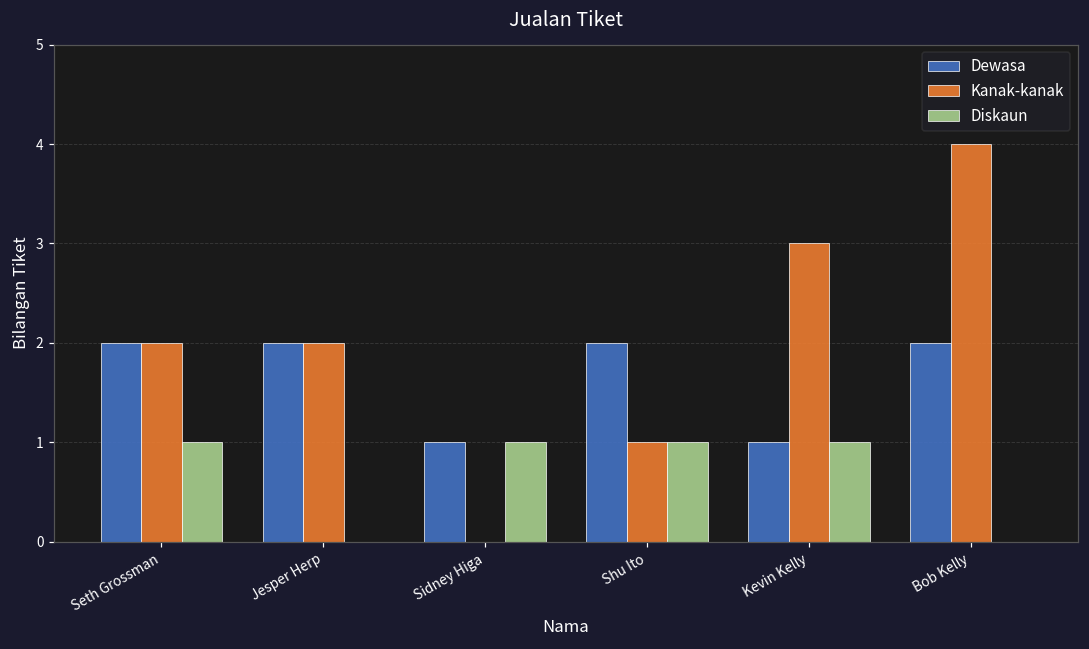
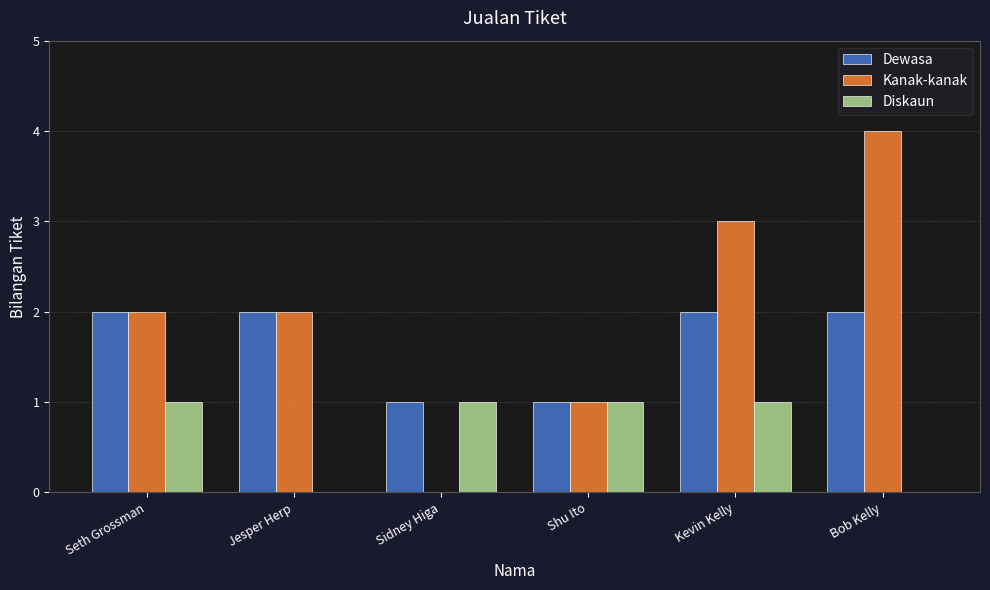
Dewasa, Shu Ito: 2 -> 1
Dewasa, Kevin Kelly: 1 -> 2
